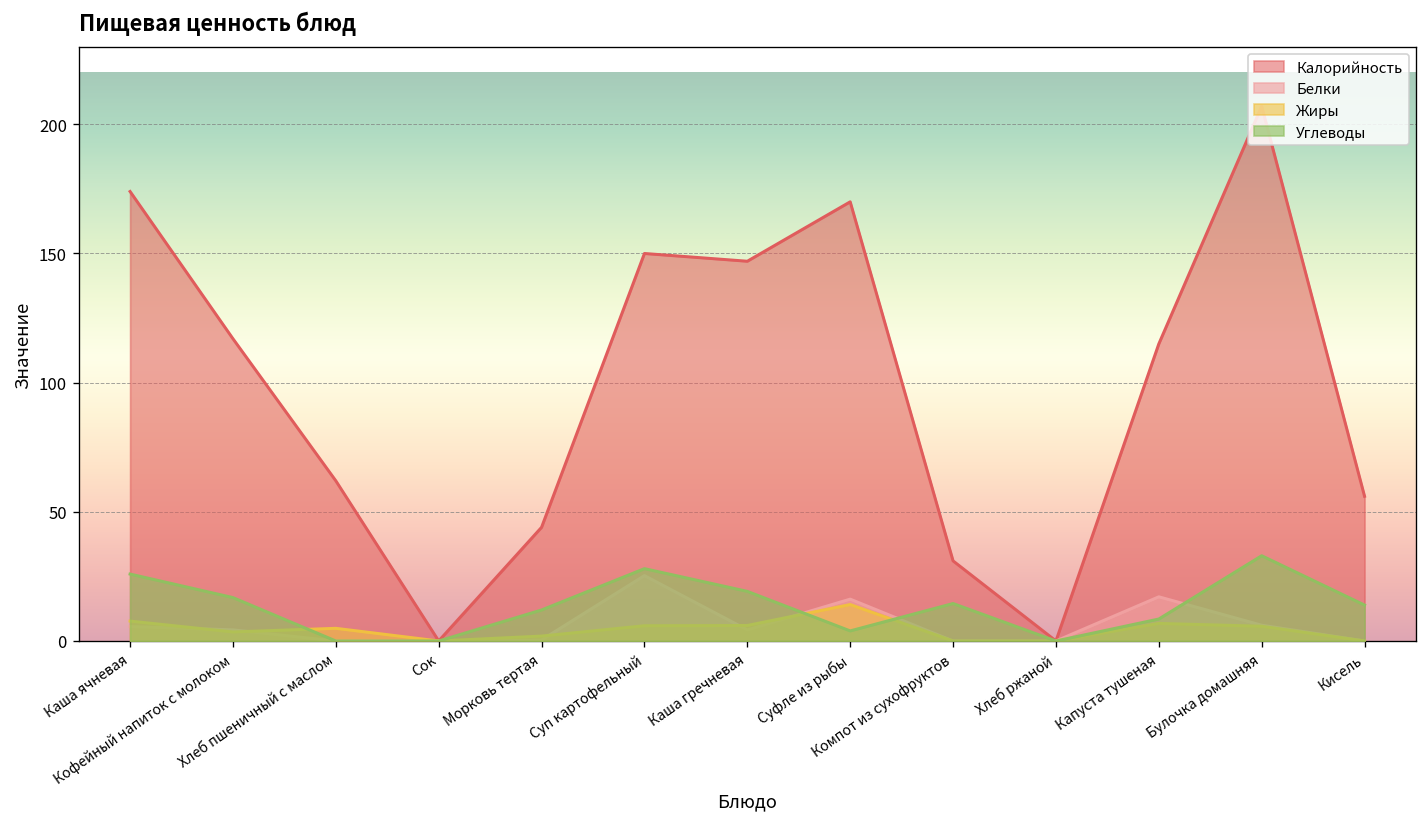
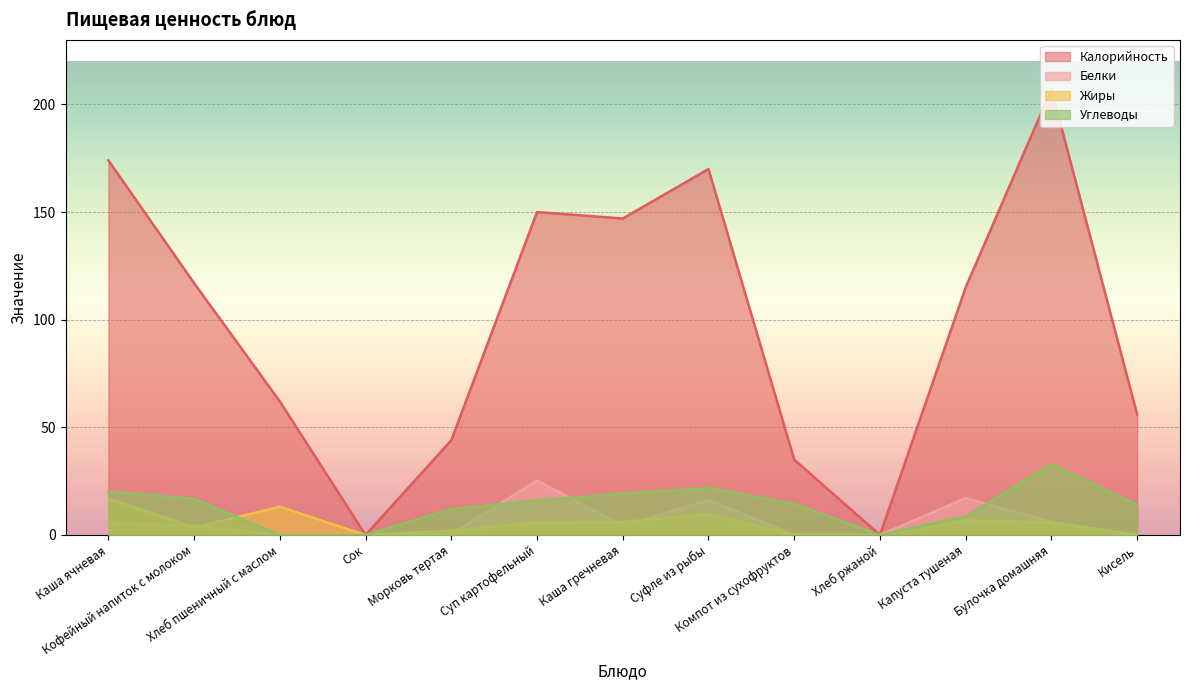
Жиры, Каша ячневая: 8 -> 17
Углеводы, Каша ячневая: 26 -> 20
Жиры, Хлеб пшеничный с маслом: 5 -> 13
Углеводы, Суп картофельный: 28 -> 16
Жиры, Суфле из рыбы: 14 -> 10
Углеводы, Суфле из рыбы: 4 -> 22
Калорийность, Компот из сухофруктов: 31 -> 35
